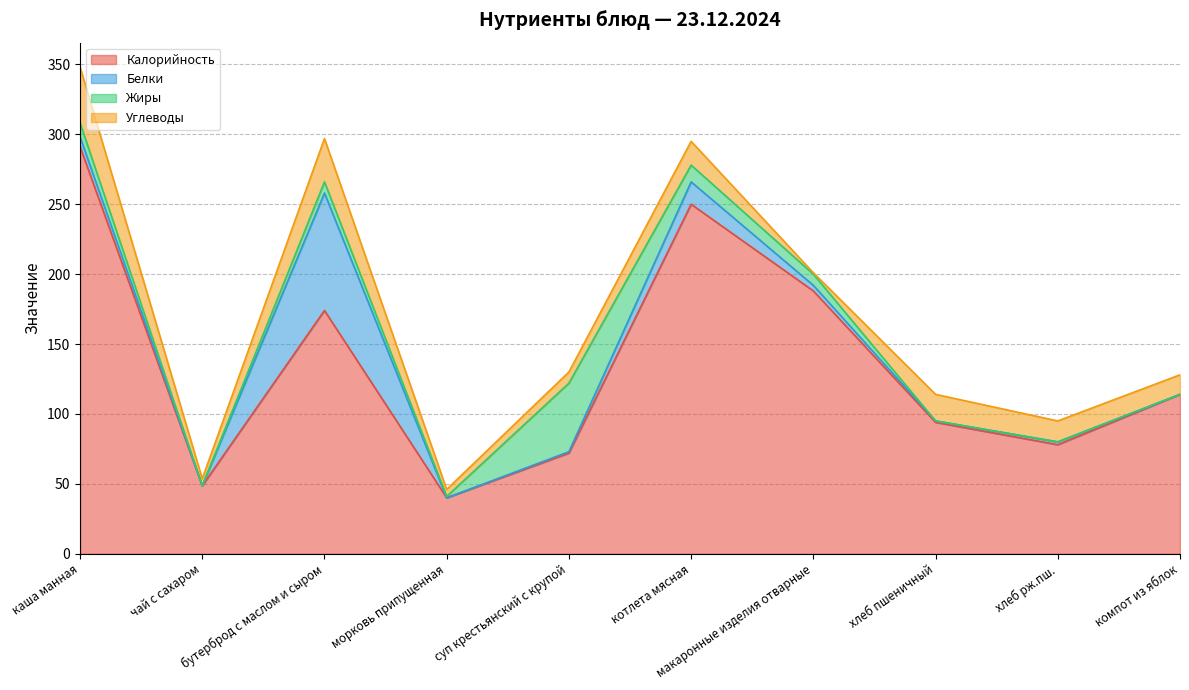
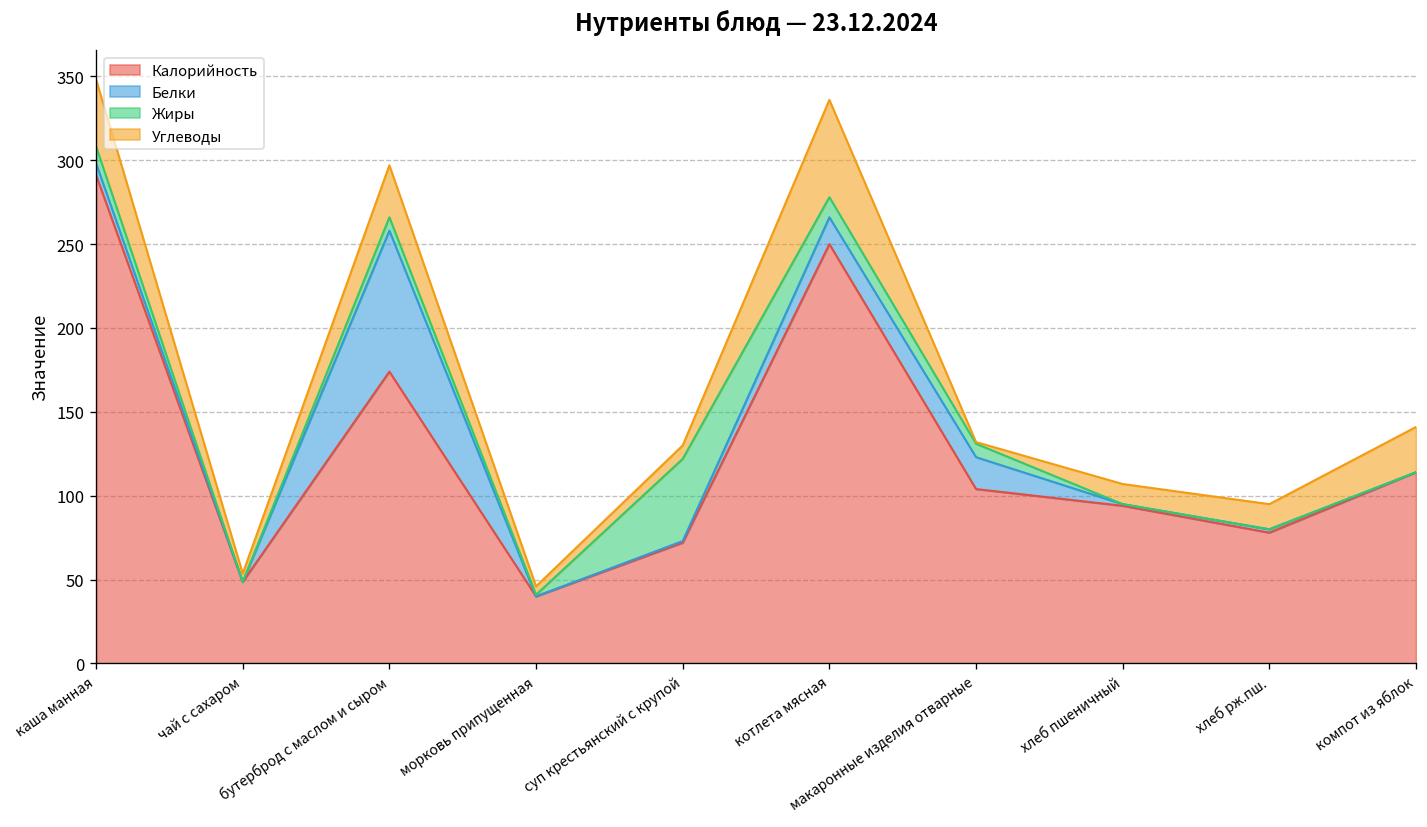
Углеводы, котлета мясная: 17 -> 58
Калорийность, макаронные изделия отварные: 188 -> 104
Белки, макаронные изделия отварные: 4 -> 19
Углеводы, хлеб пшеничный: 19 -> 12
Углеводы, компот из яблок: 14 -> 27
